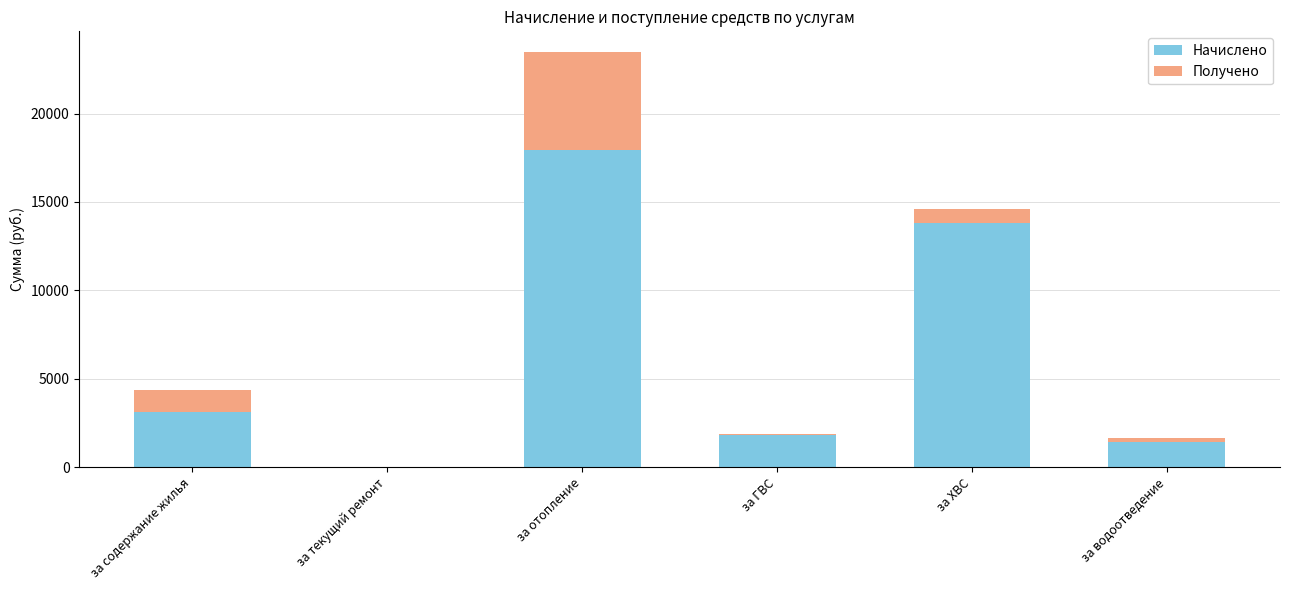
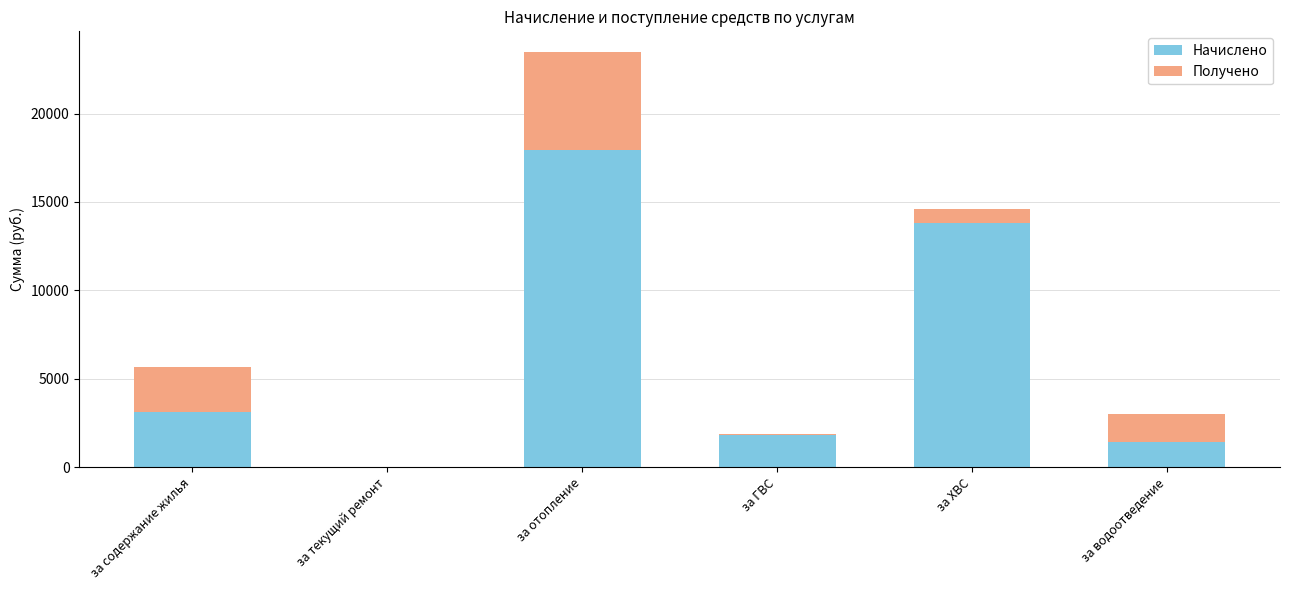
Получено, за содержание жилья: 1200 -> 2500
Получено, за водоотведение: 200 -> 1600
